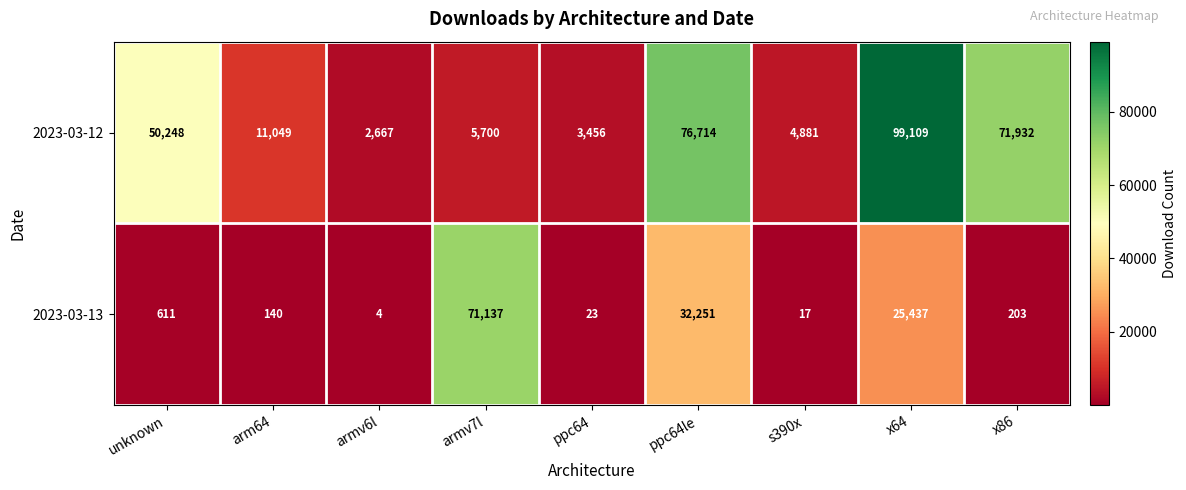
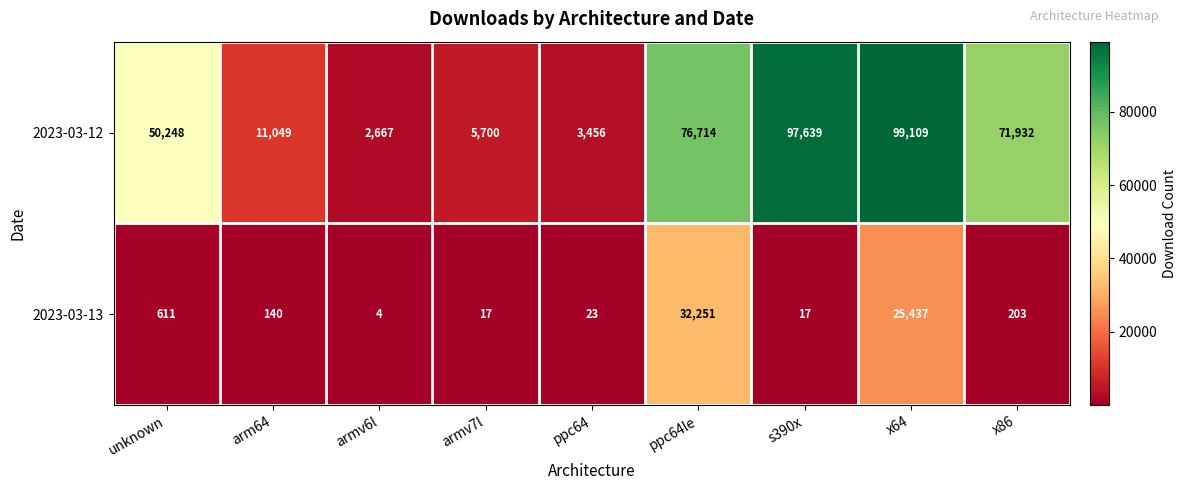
2023-03-12, s390x: 4,881 -> 97,639
2023-03-13, armv7l: 71,137 -> 17
